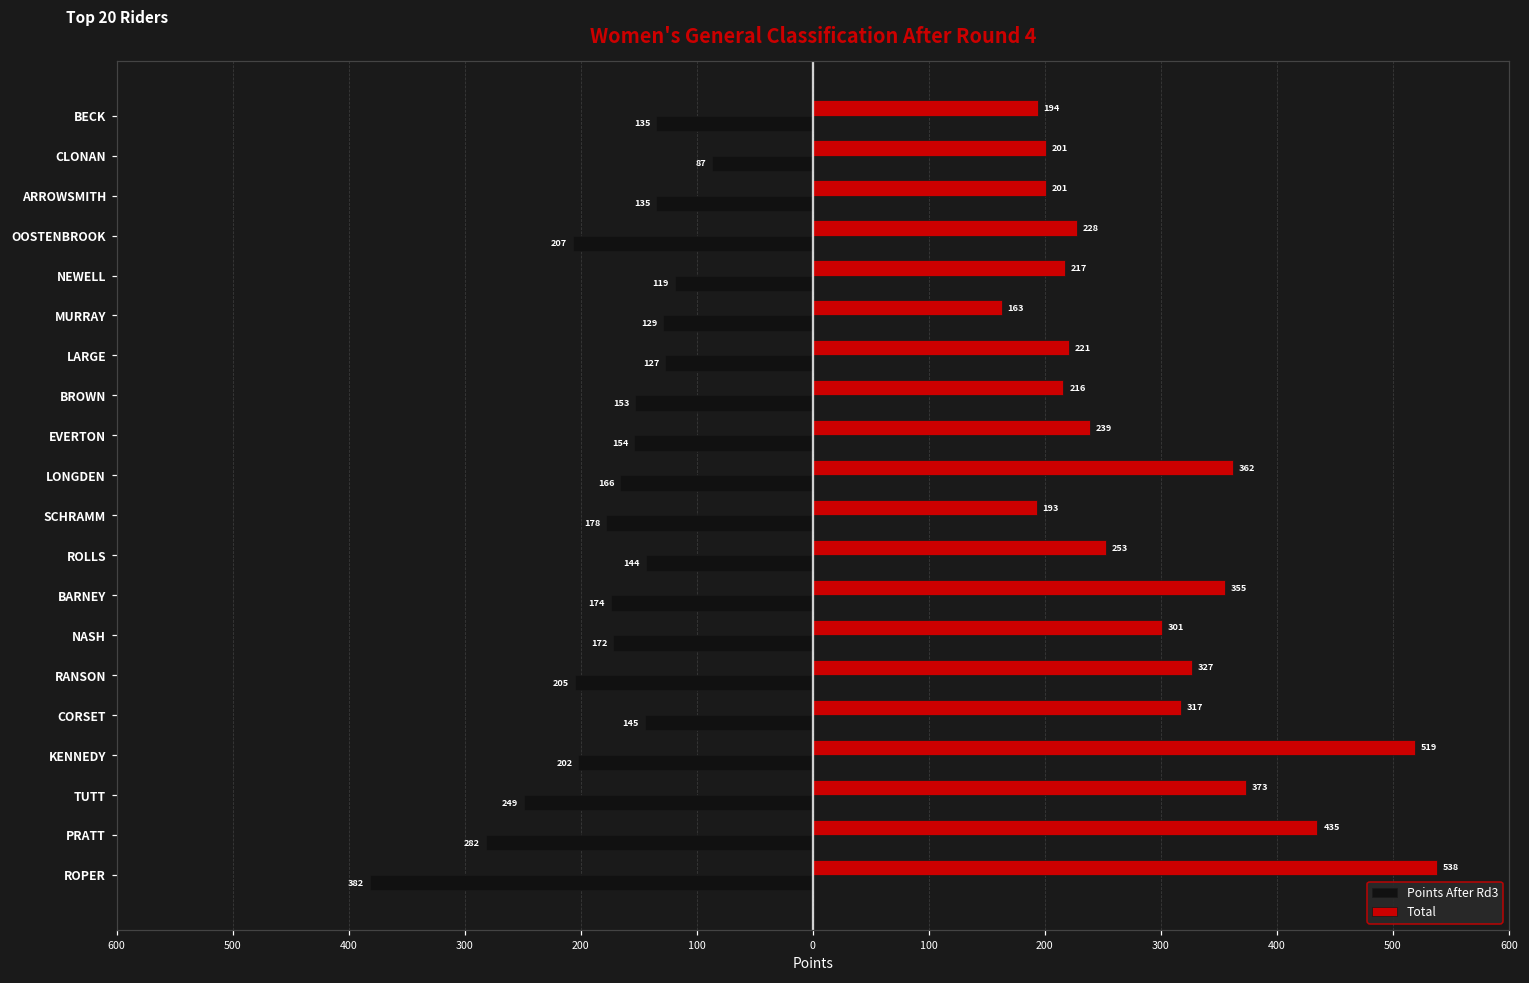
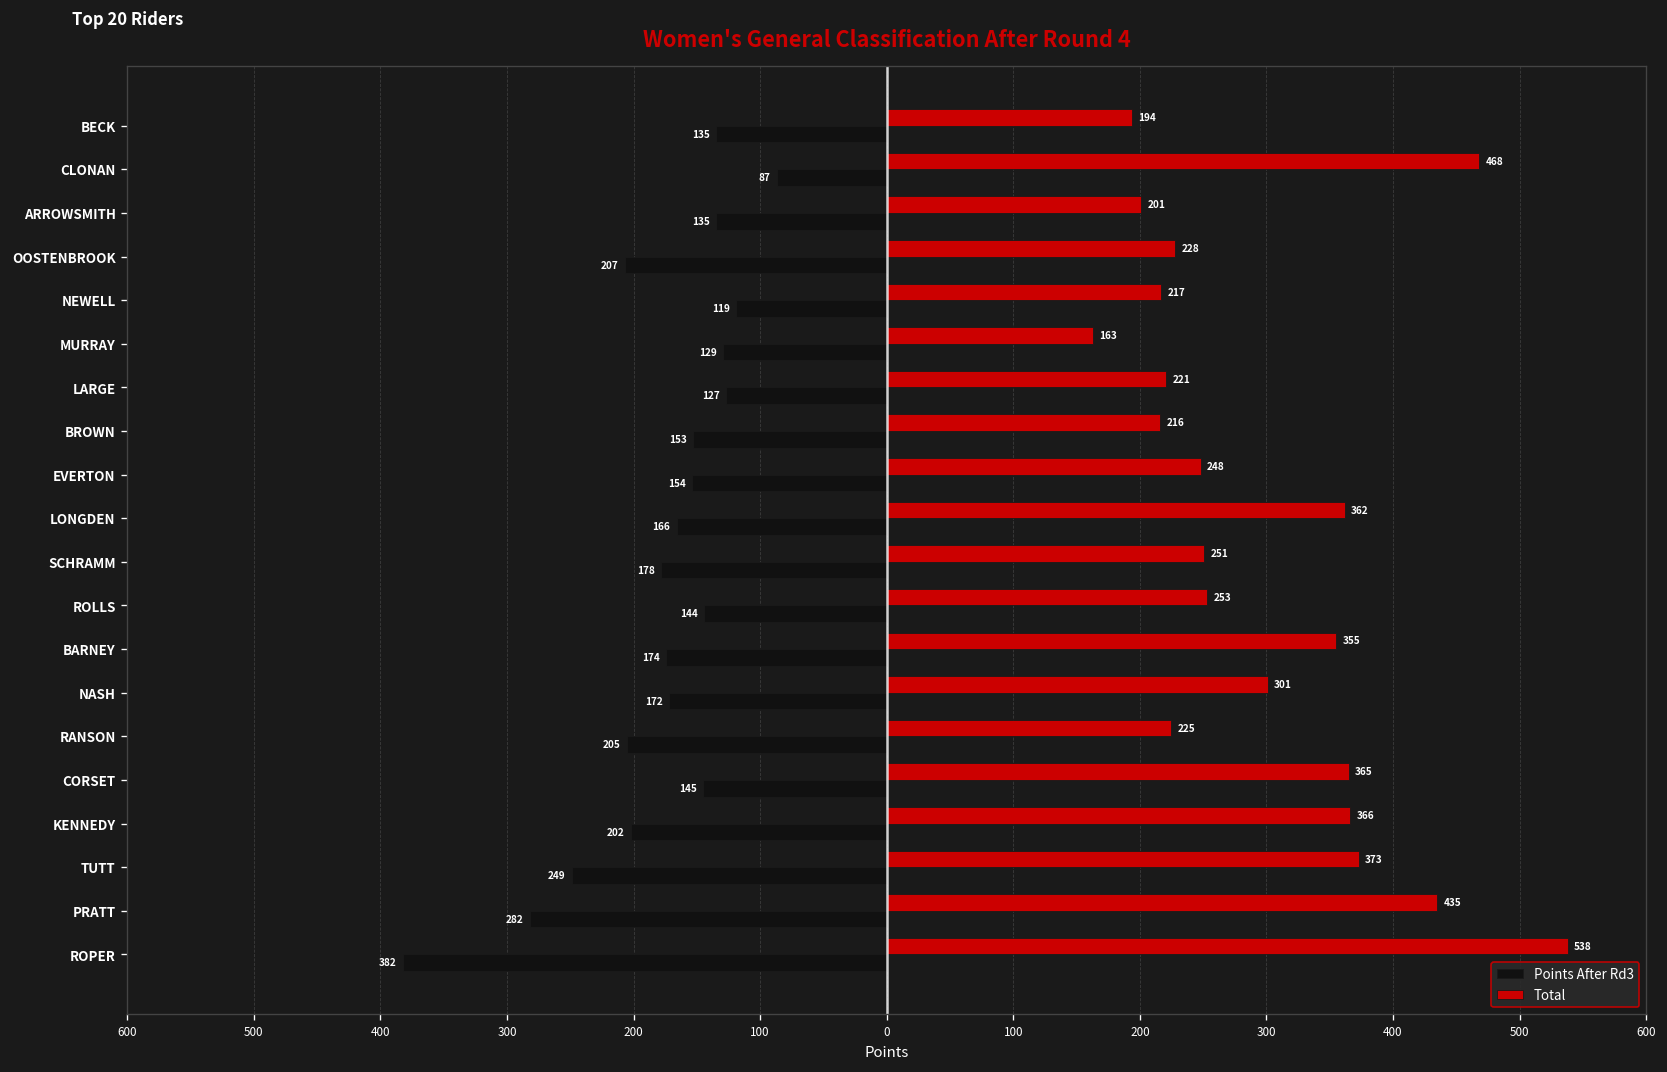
Total, CLONAN: 201 -> 468
Total, EVERTON: 239 -> 248
Total, SCHRAMM: 193 -> 251
Total, RANSON: 327 -> 225
Total, CORSET: 317 -> 365
Total, KENNEDY: 519 -> 366
